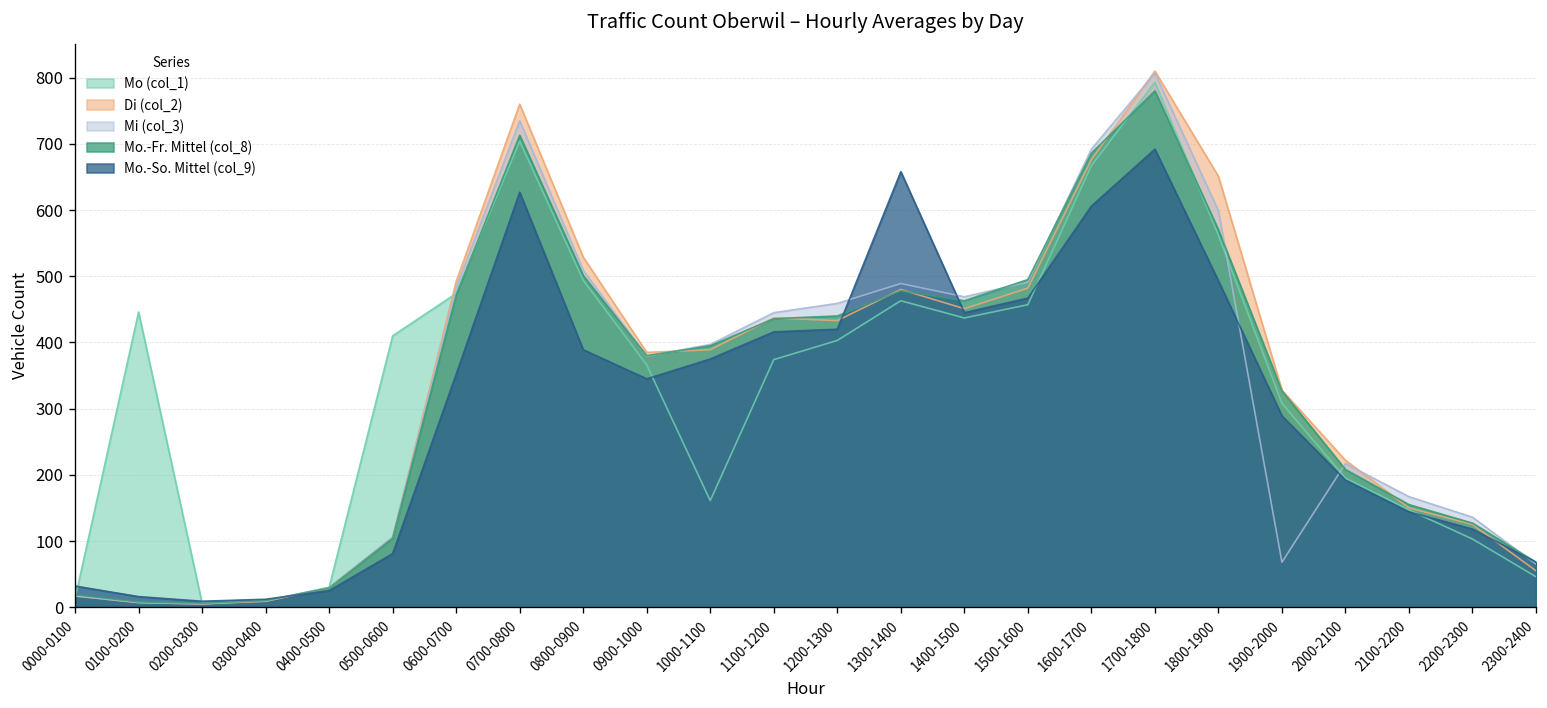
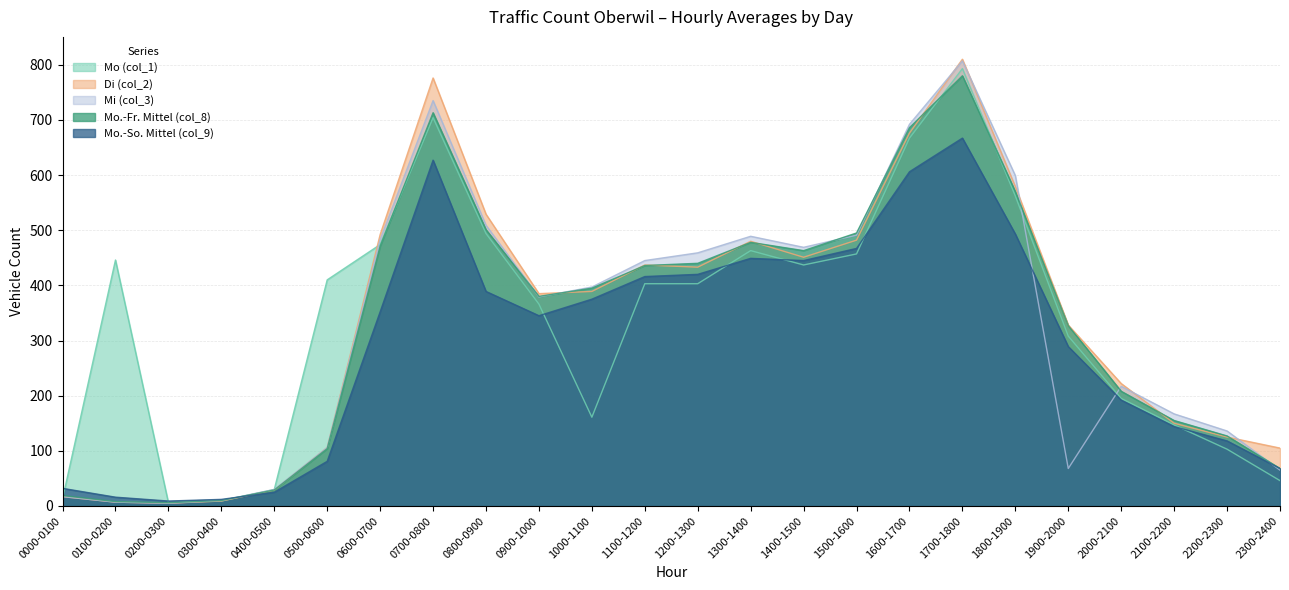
Di (col_2), 0700-0800: 760 -> 780
Mo (col_1), 1100-1200: 370 -> 400
Mo.-So. Mittel (col_9), 1300-1400: 660 -> 450
Mo.-So. Mittel (col_9), 1700-1800: 690 -> 670
Di (col_2), 1800-1900: 650 -> 580
Di (col_2), 2300-2400: 60 -> 110
